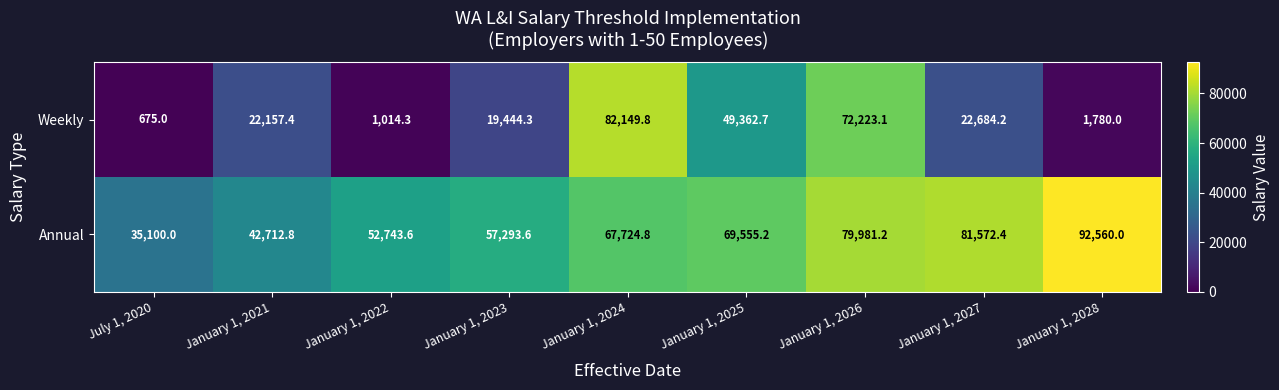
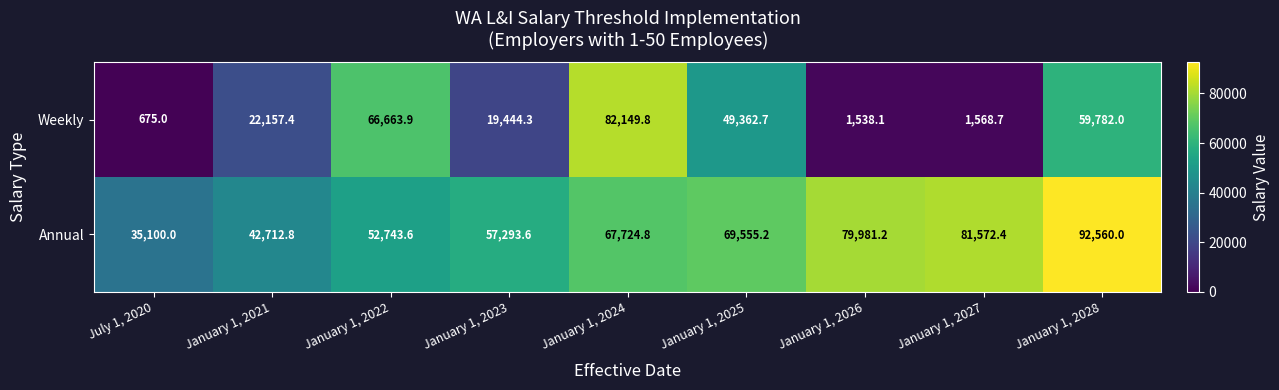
Weekly, January 1, 2022: 1,014.3 -> 66,663.9
Weekly, January 1, 2026: 72,223.1 -> 1,538.1
Weekly, January 1, 2027: 22,684.2 -> 1,568.7
Weekly, January 1, 2028: 1,780.0 -> 59,782.0
